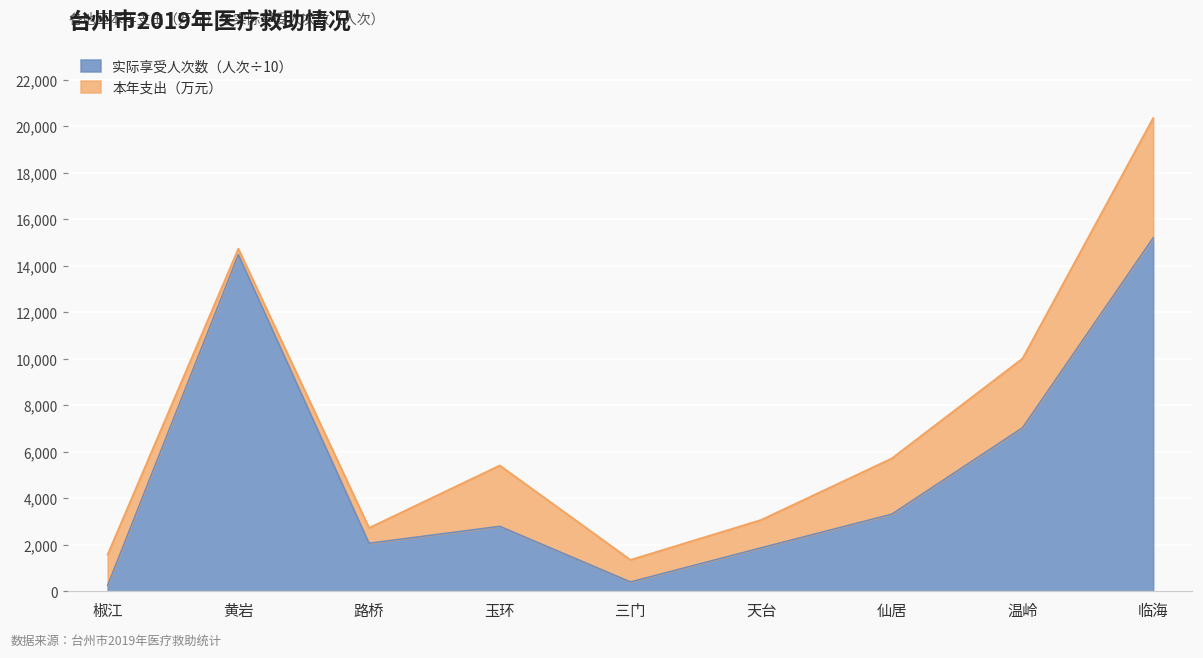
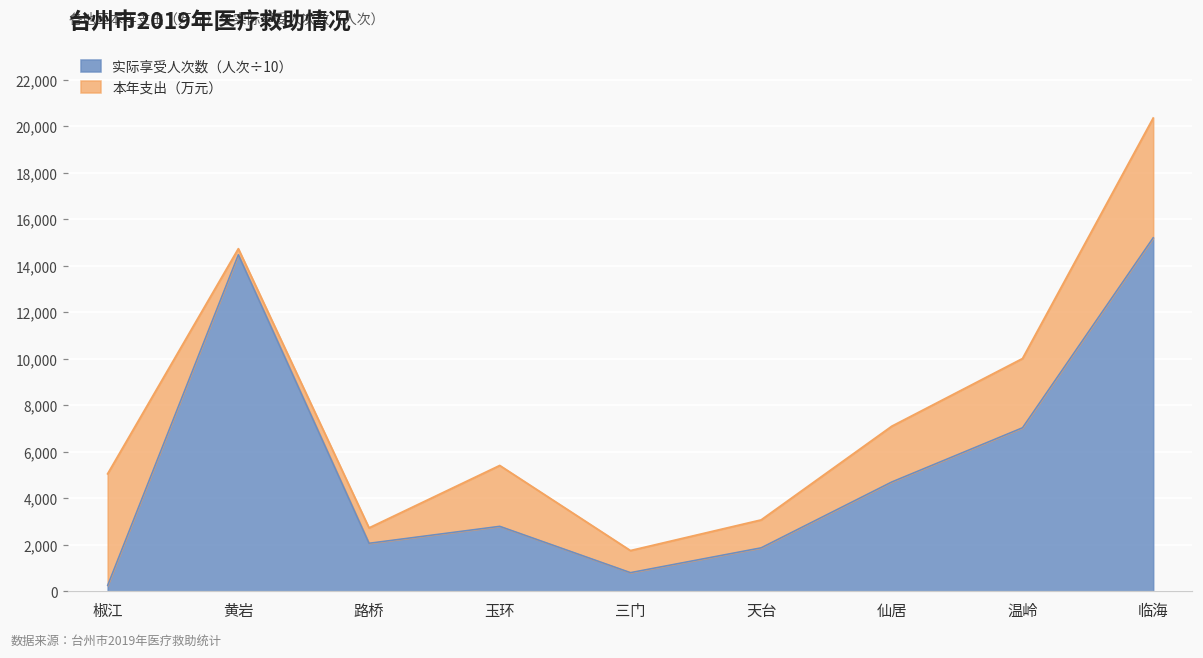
本年支出（万元）, 椒江: 1,300 -> 4,800
实际享受人次数（人次÷10）, 三门: 400 -> 800
实际享受人次数（人次÷10）, 仙居: 3,300 -> 4,700
